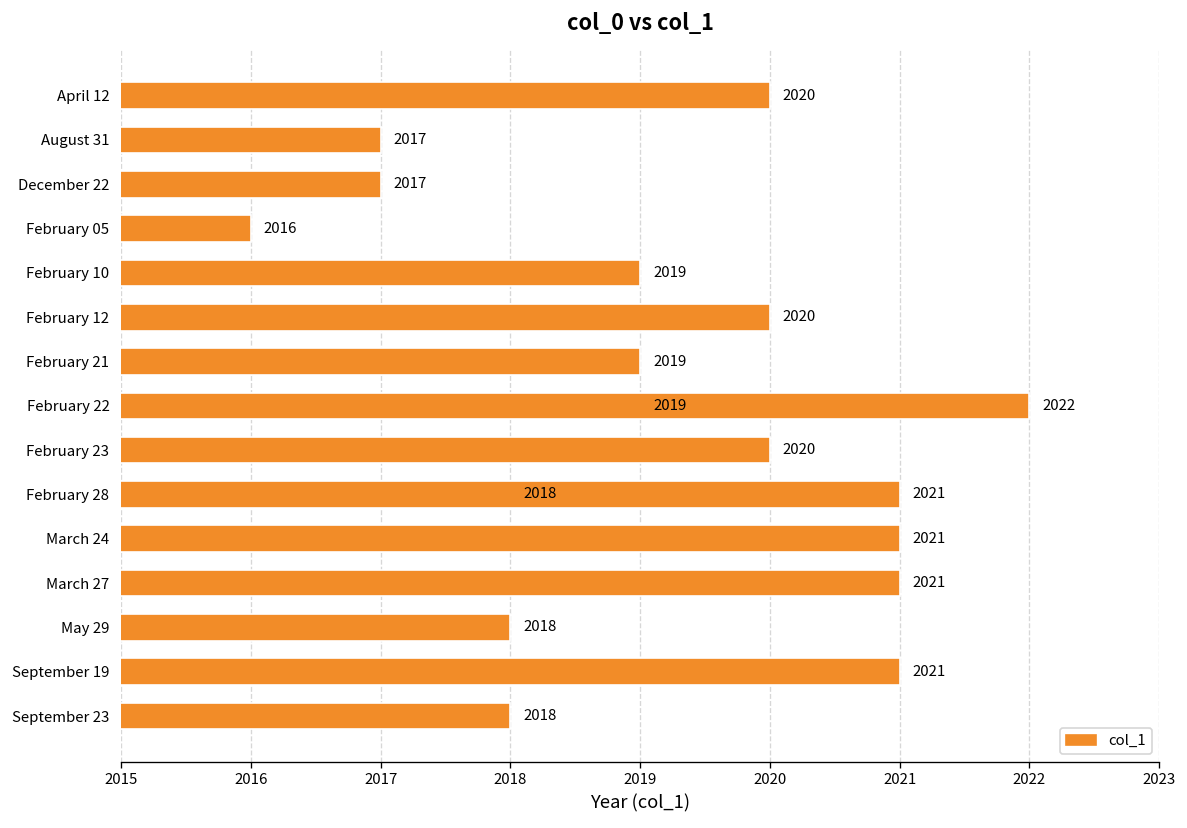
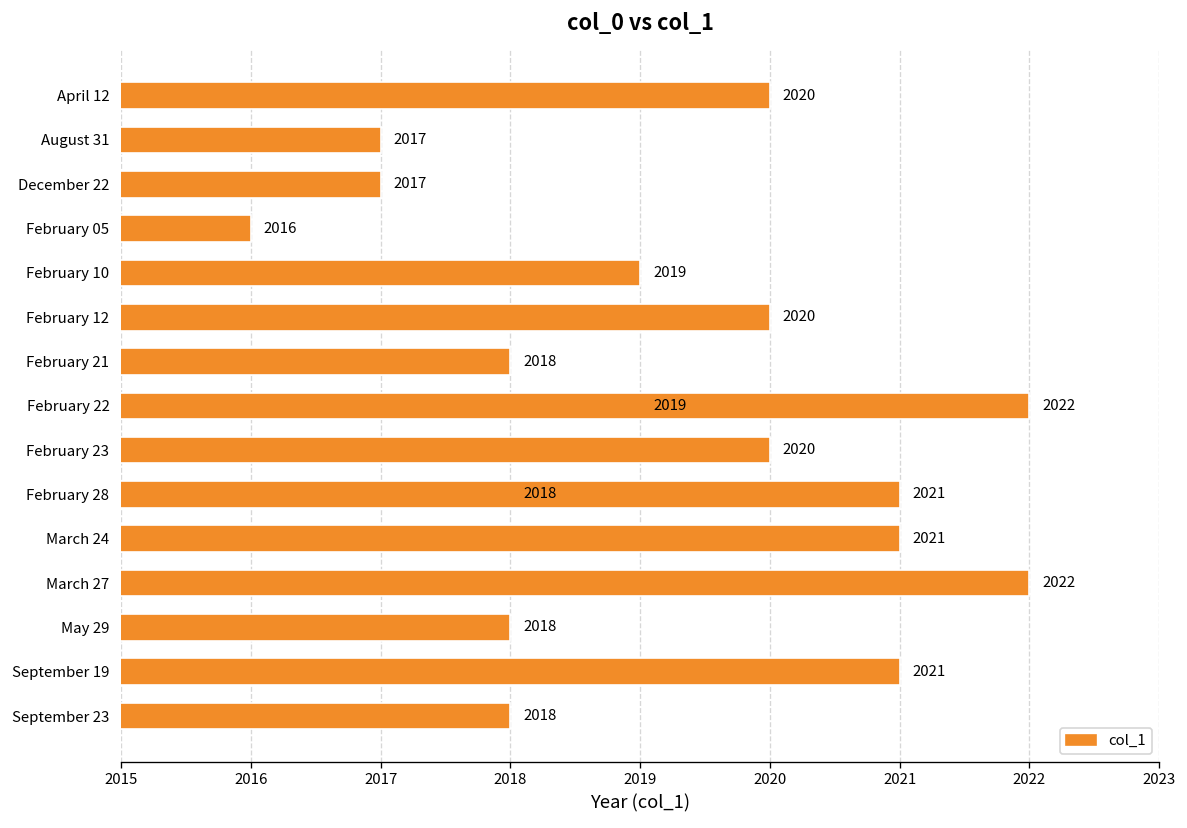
February 21: 2019 -> 2018
March 27: 2021 -> 2022
